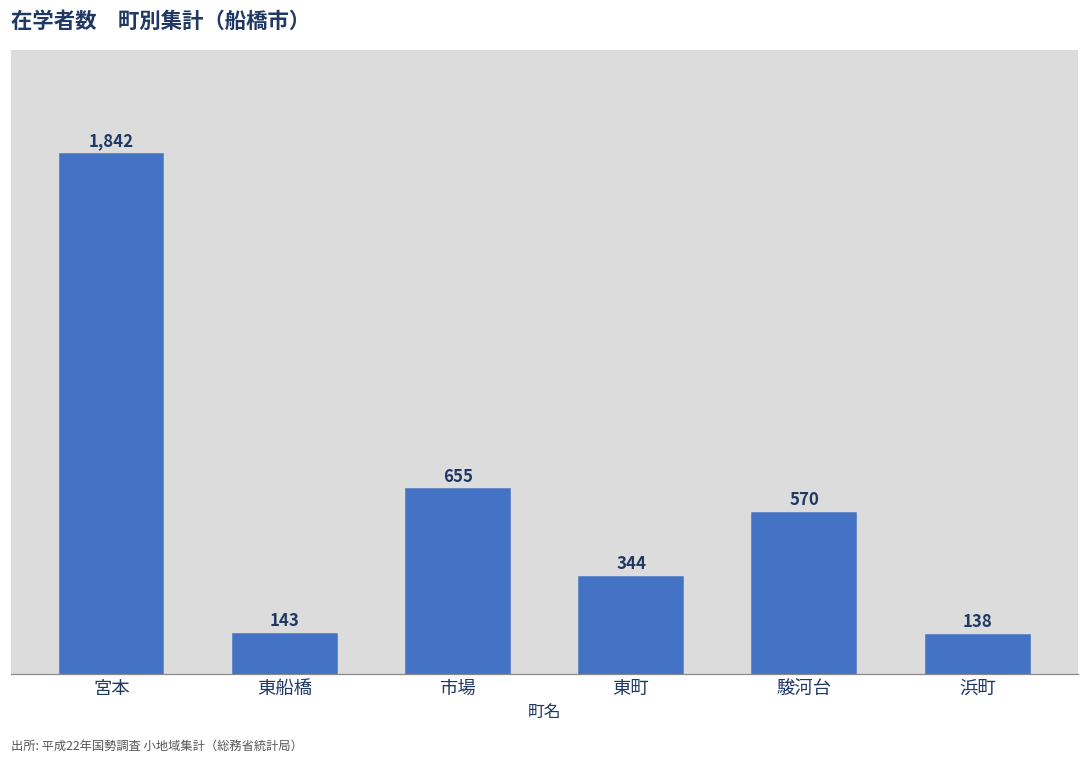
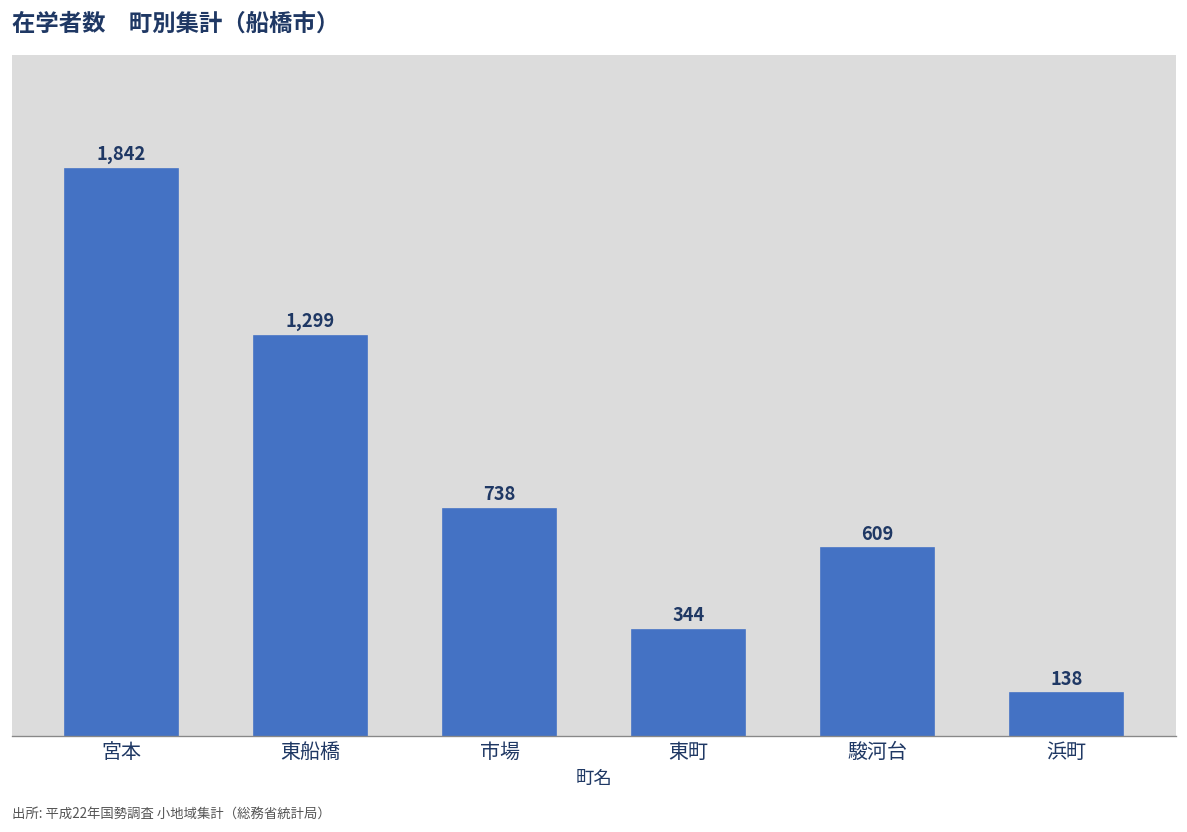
東船橋: 143 -> 1,299
市場: 655 -> 738
駿河台: 570 -> 609
